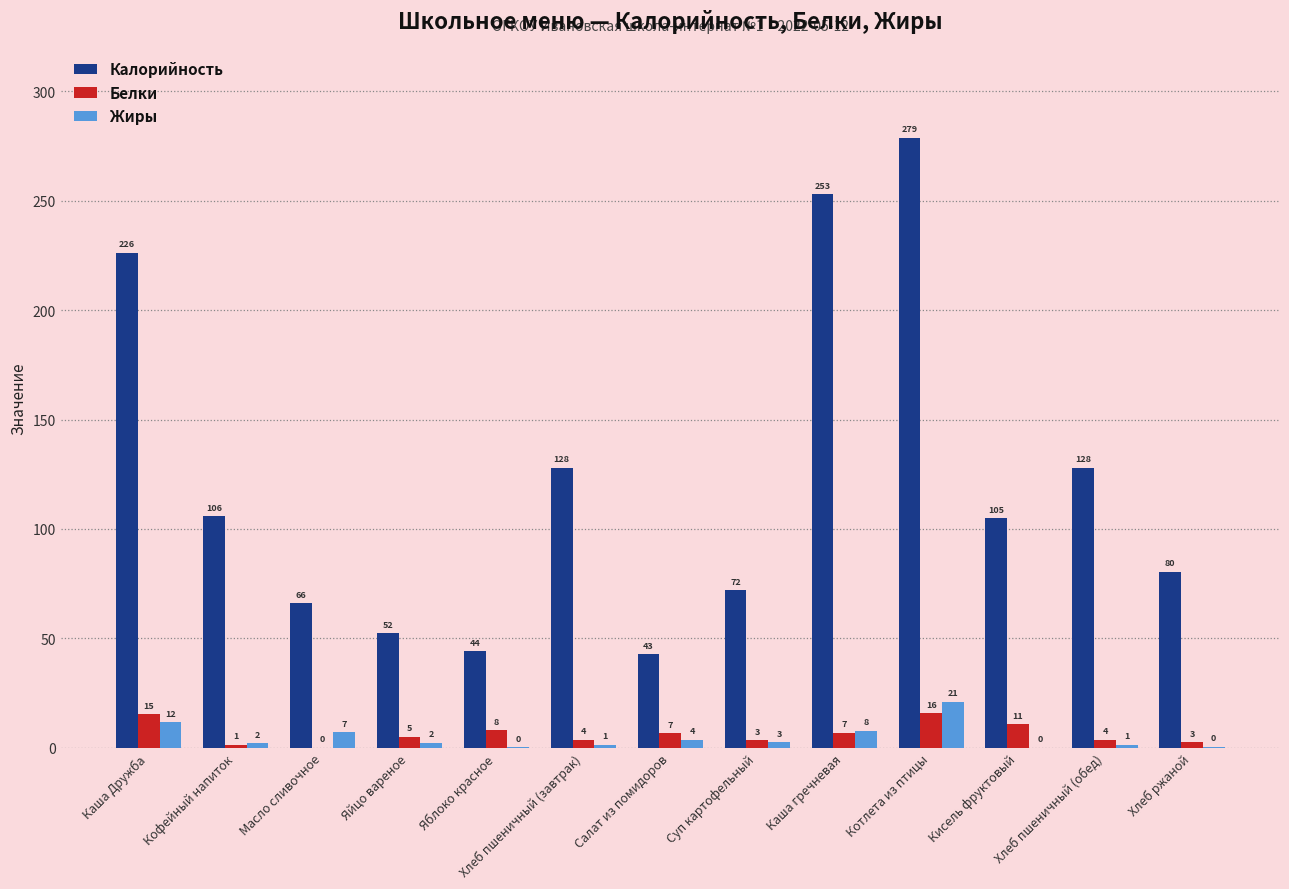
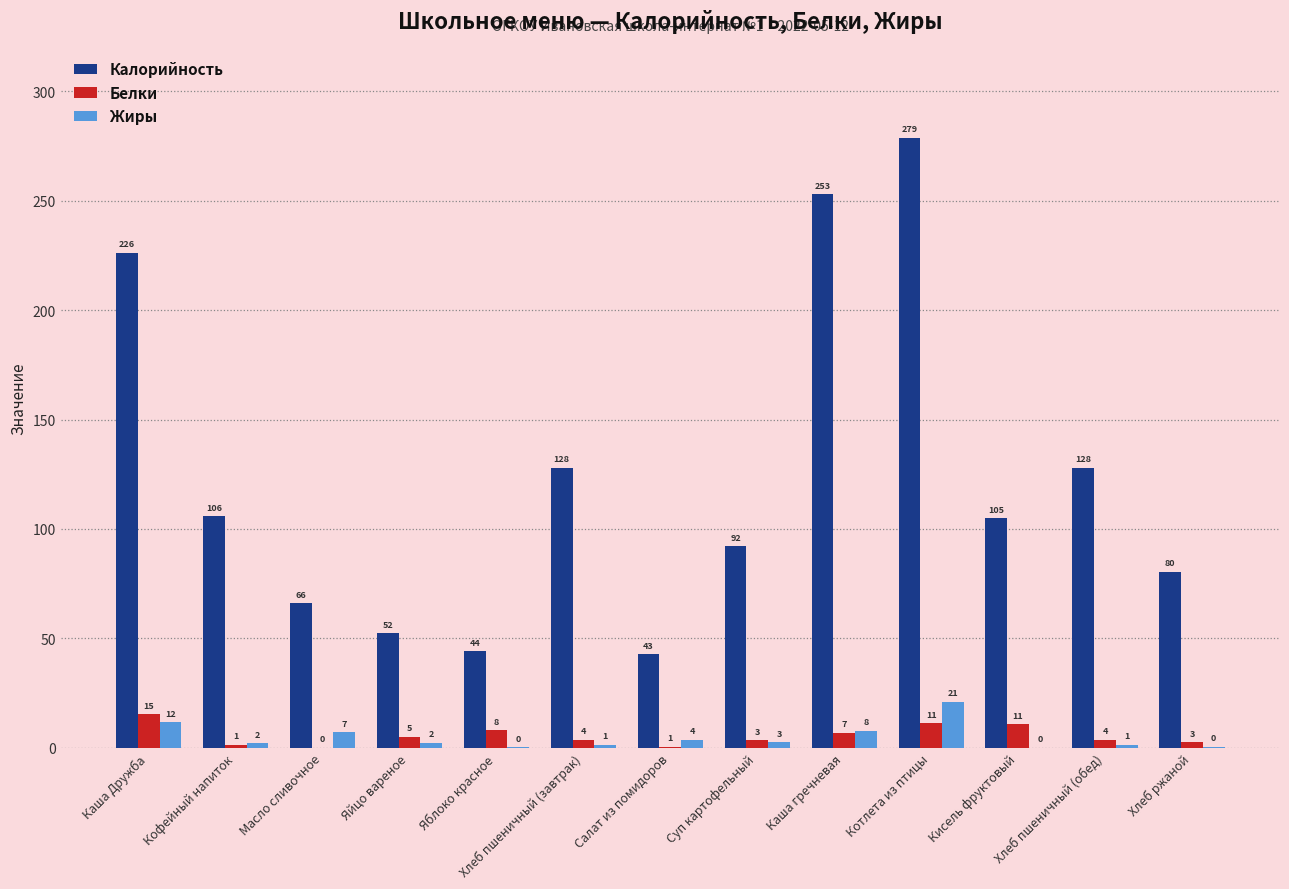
Белки, Салат из помидоров: 7 -> 1
Калорийность, Суп картофельный: 72 -> 92
Белки, Котлета из птицы: 16 -> 11
